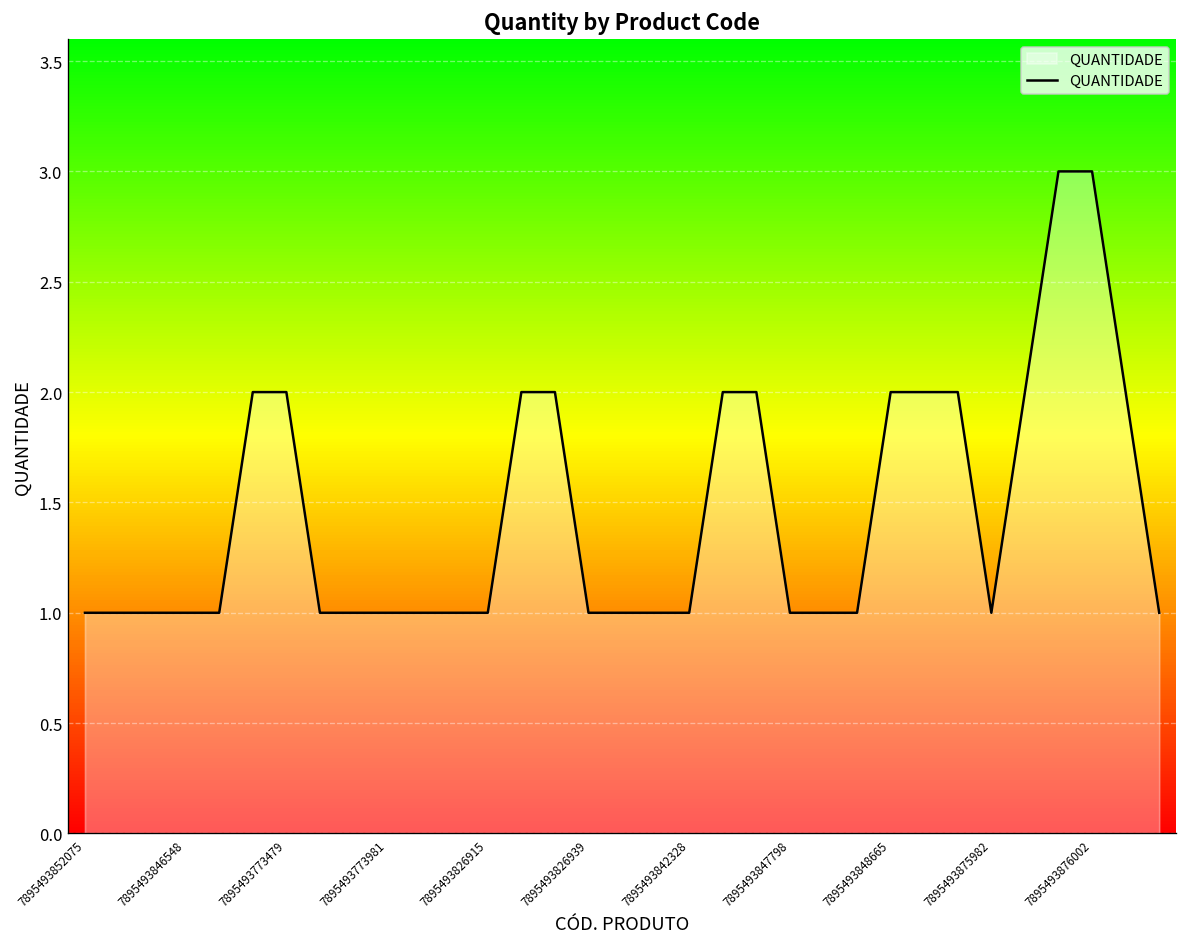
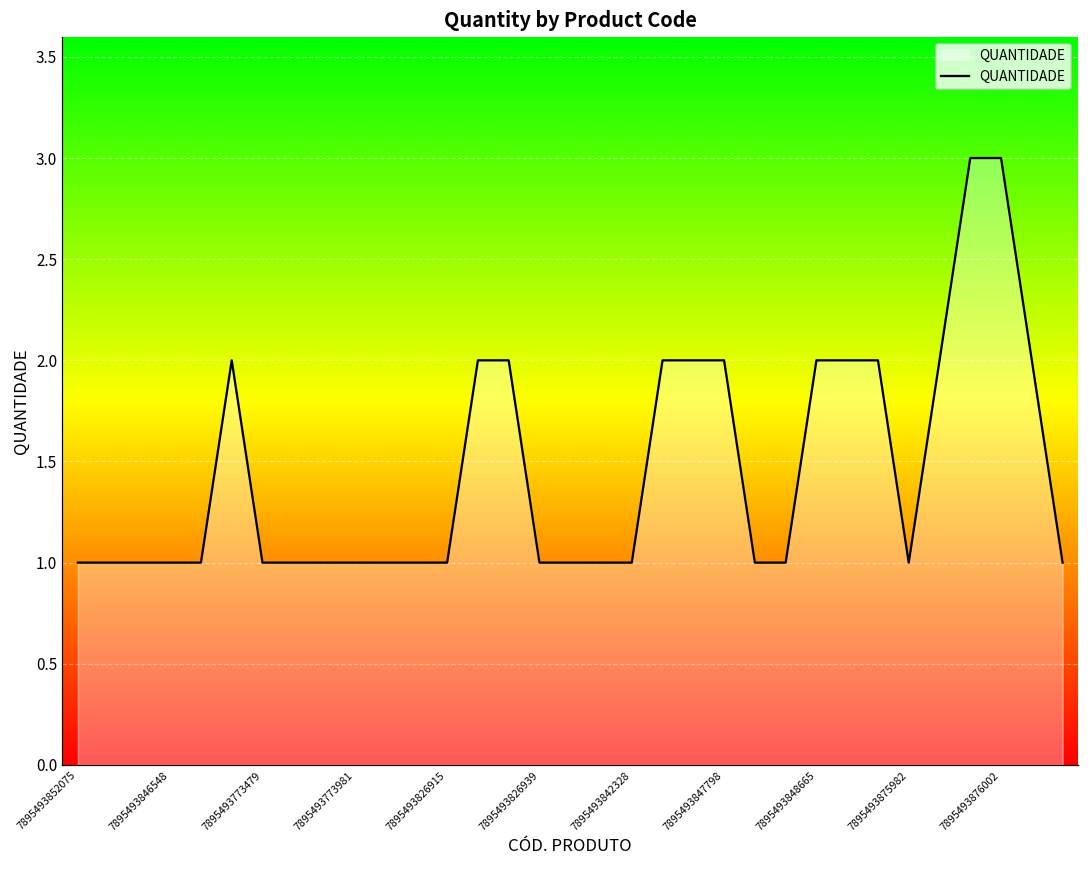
7895493773479: 2 -> 1
7895493847798: 1 -> 2
